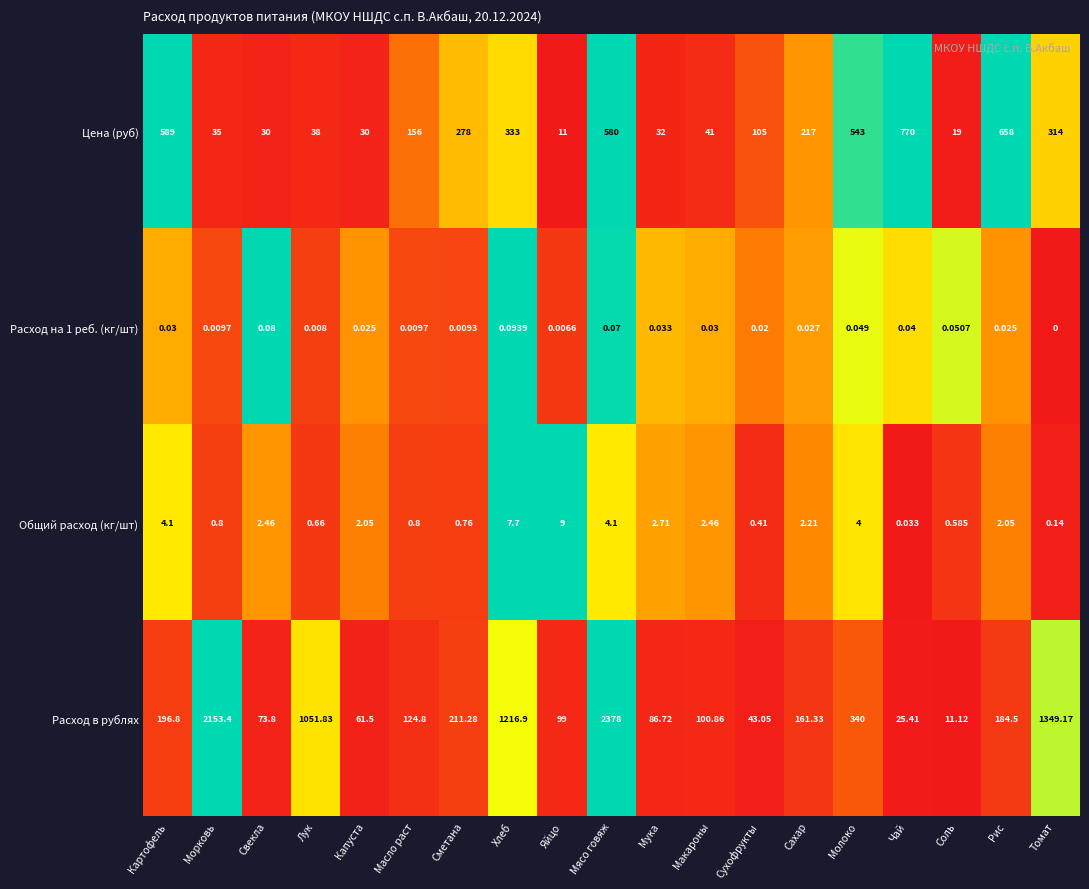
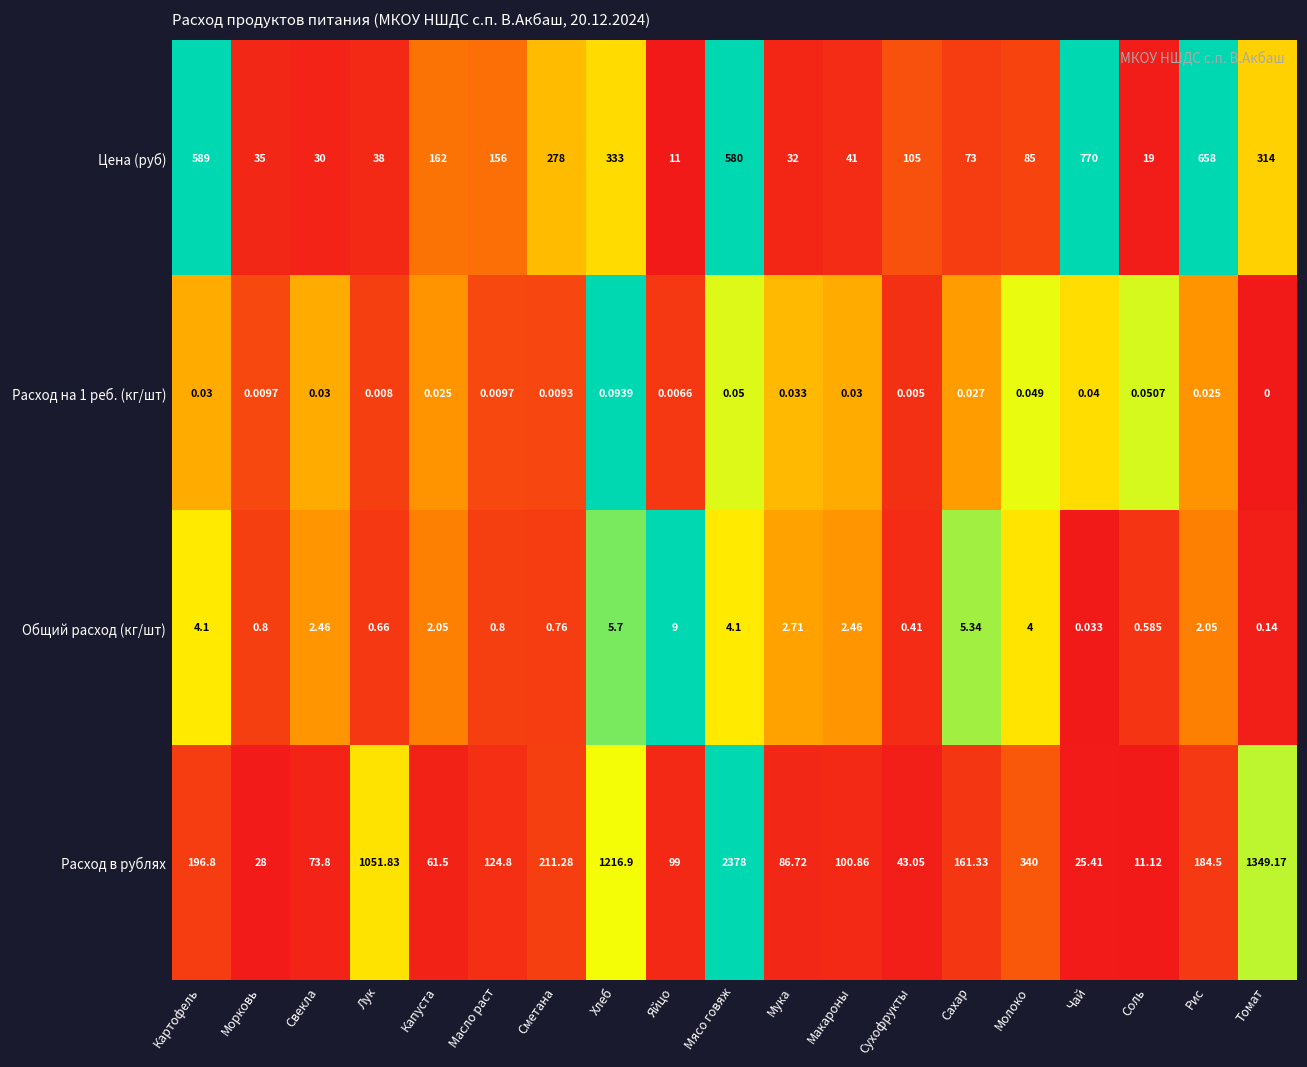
Цена (руб), Капуста: 30 -> 162
Цена (руб), Сахар: 217 -> 73
Цена (руб), Молоко: 543 -> 85
Расход на 1 реб. (кг/шт), Свекла: 0.08 -> 0.03
Расход на 1 реб. (кг/шт), Мясо говяж: 0.07 -> 0.05
Расход на 1 реб. (кг/шт), Сухофрукты: 0.02 -> 0.005
Общий расход (кг/шт), Хлеб: 7.7 -> 5.7
Общий расход (кг/шт), Сахар: 2.21 -> 5.34
Расход в рублях, Морковь: 2153.4 -> 28
